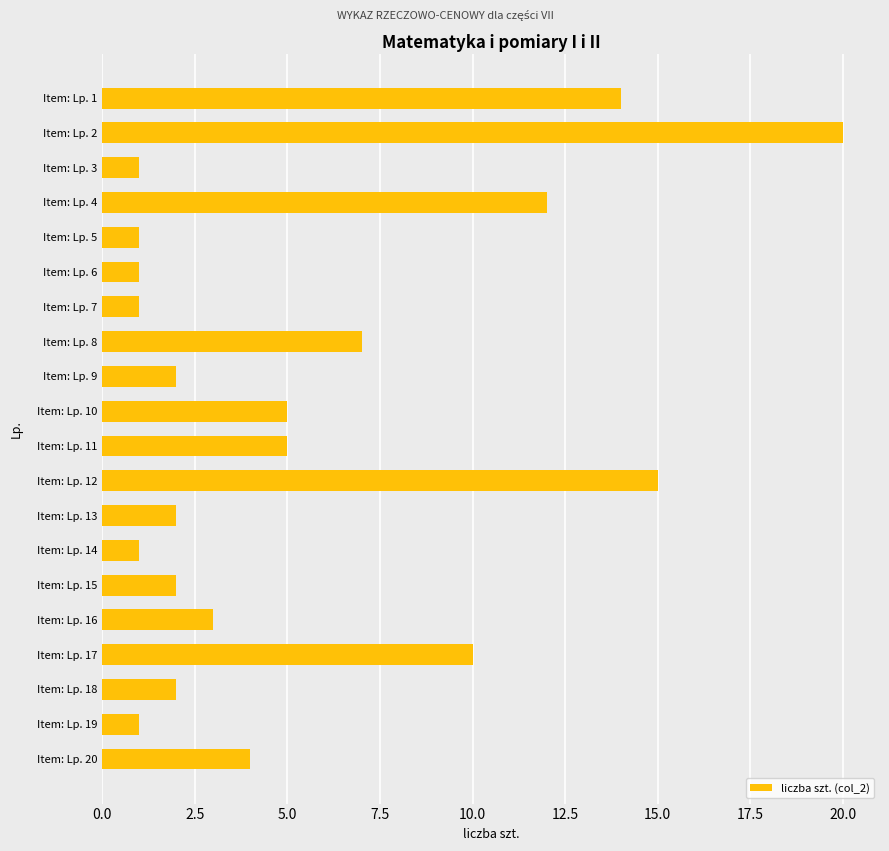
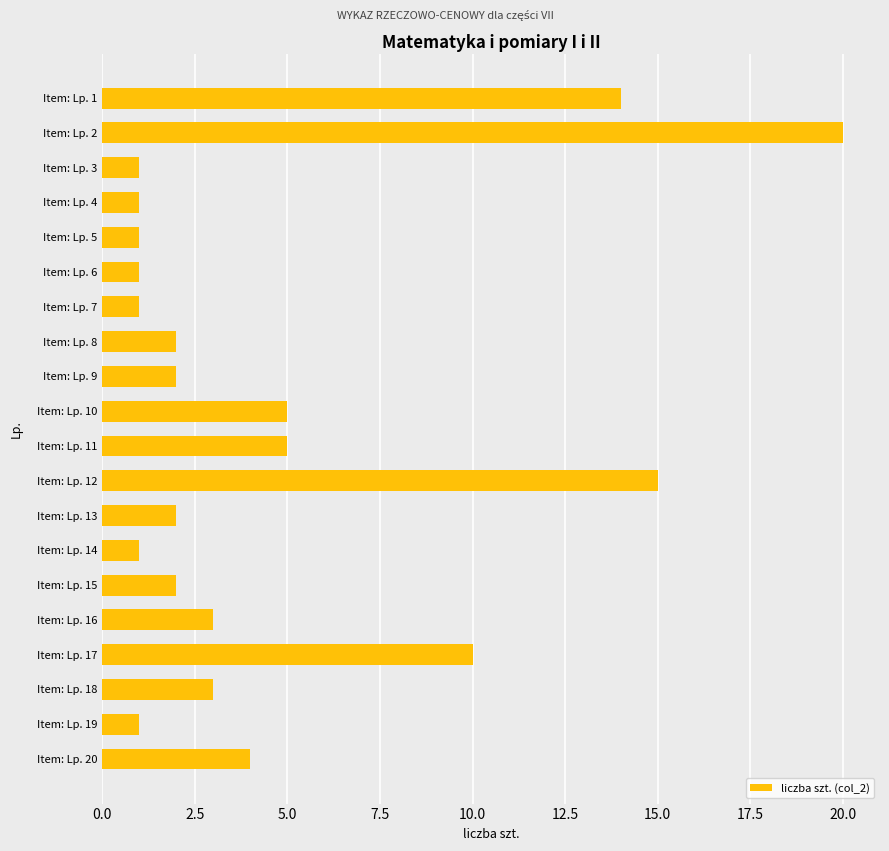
Item: Lp. 4: 12 -> 1
Item: Lp. 8: 7 -> 2
Item: Lp. 18: 2 -> 3
